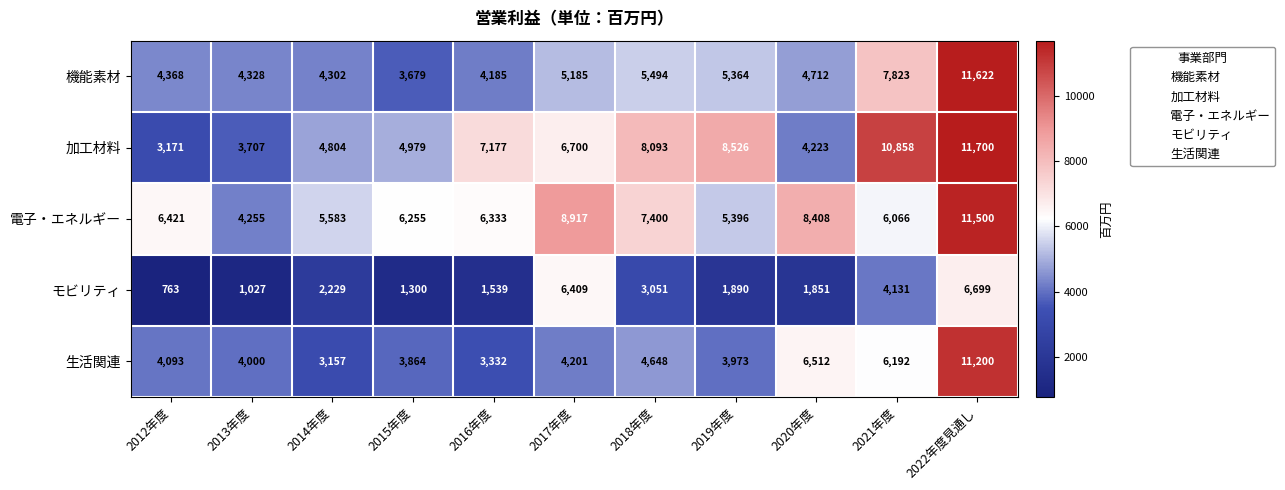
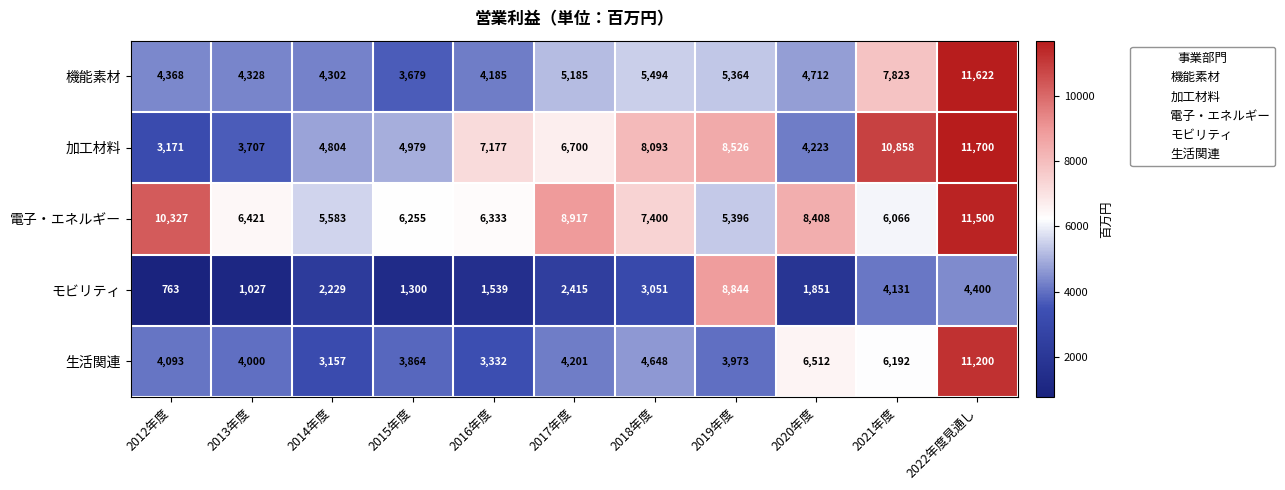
電子・エネルギー, 2012年度: 6,421 -> 10,327
電子・エネルギー, 2013年度: 4,255 -> 6,421
モビリティ, 2017年度: 6,409 -> 2,415
モビリティ, 2019年度: 1,890 -> 8,844
モビリティ, 2022年度見通し: 6,699 -> 4,400
